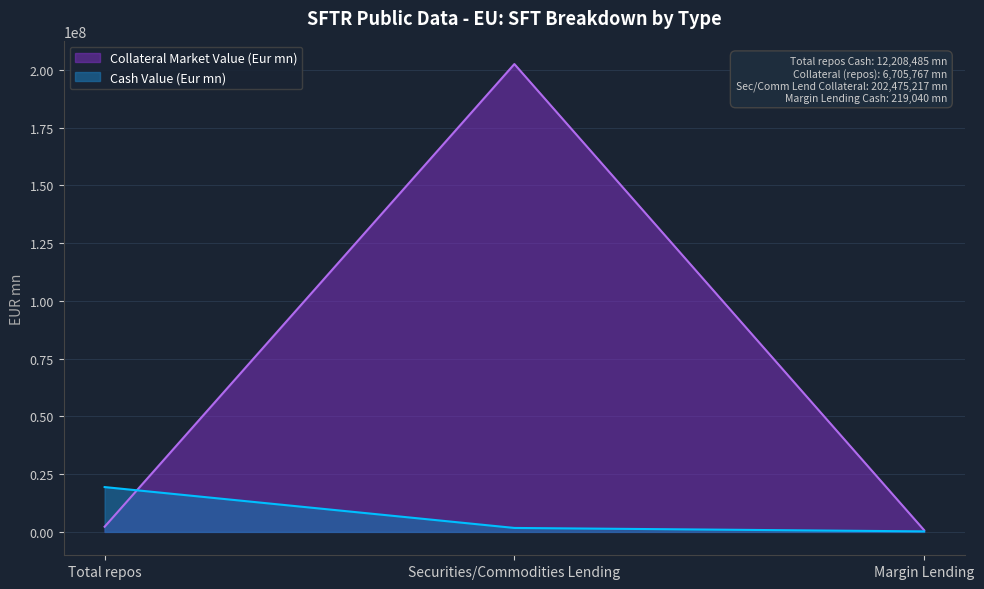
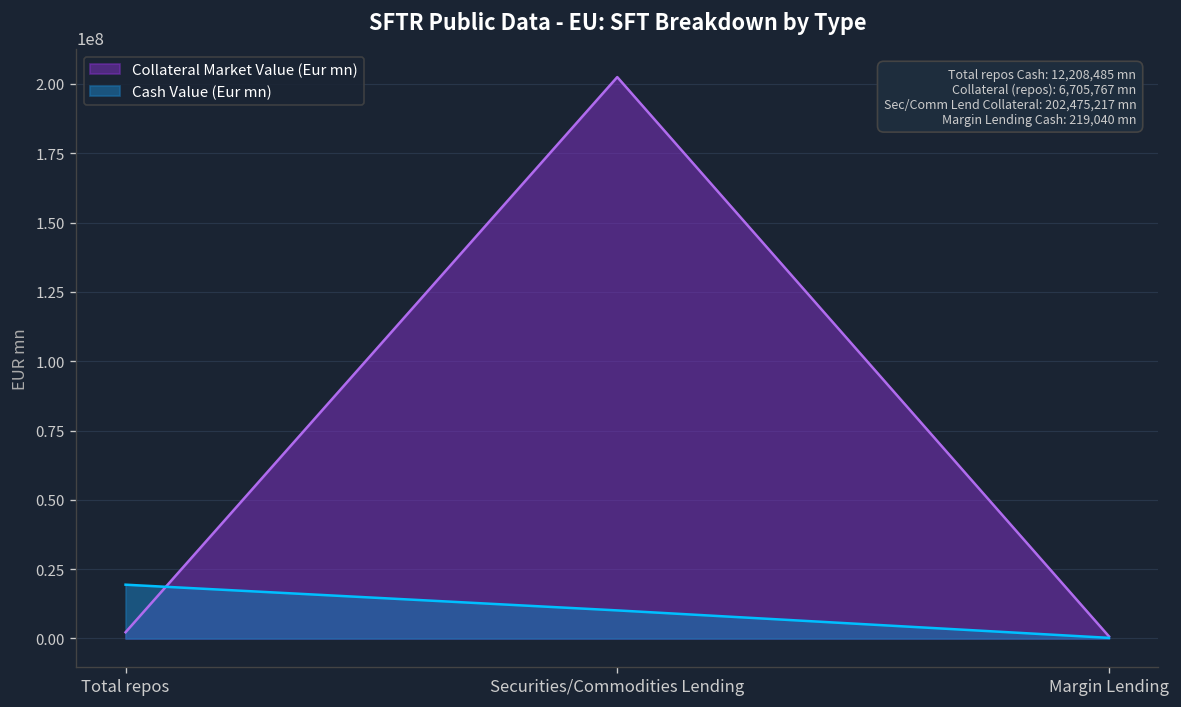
Cash Value (Eur mn), Securities/Commodities Lending: 2000000 -> 10000000
